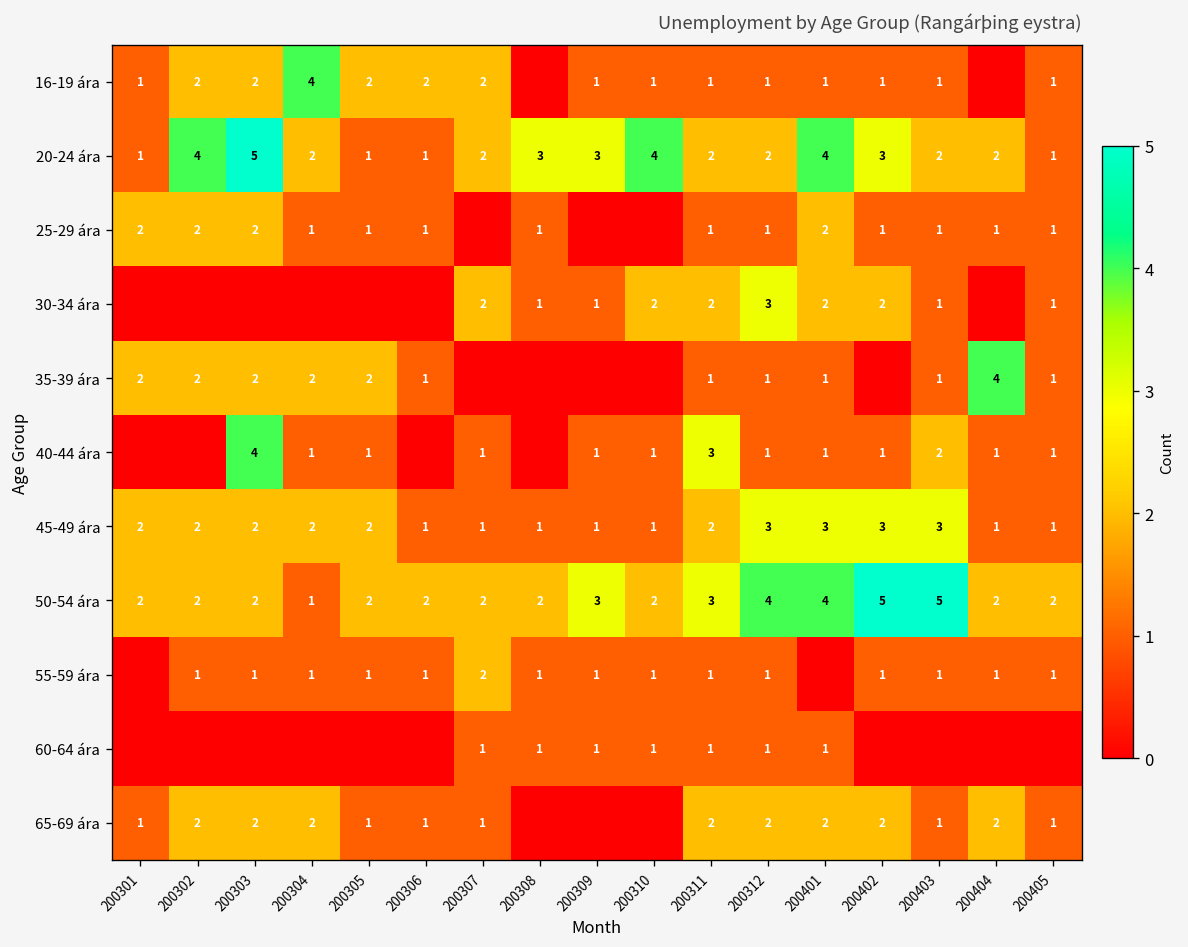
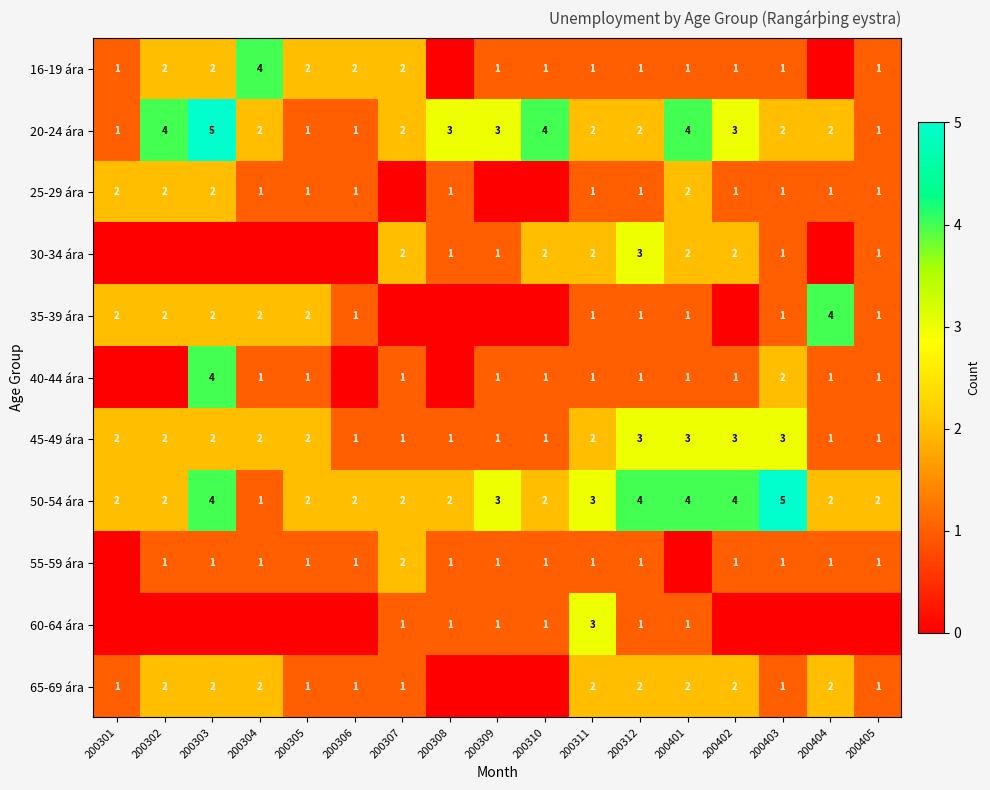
40-44 ára, 200311: 3 -> 1
50-54 ára, 200303: 2 -> 4
50-54 ára, 200402: 5 -> 4
60-64 ára, 200311: 1 -> 3
